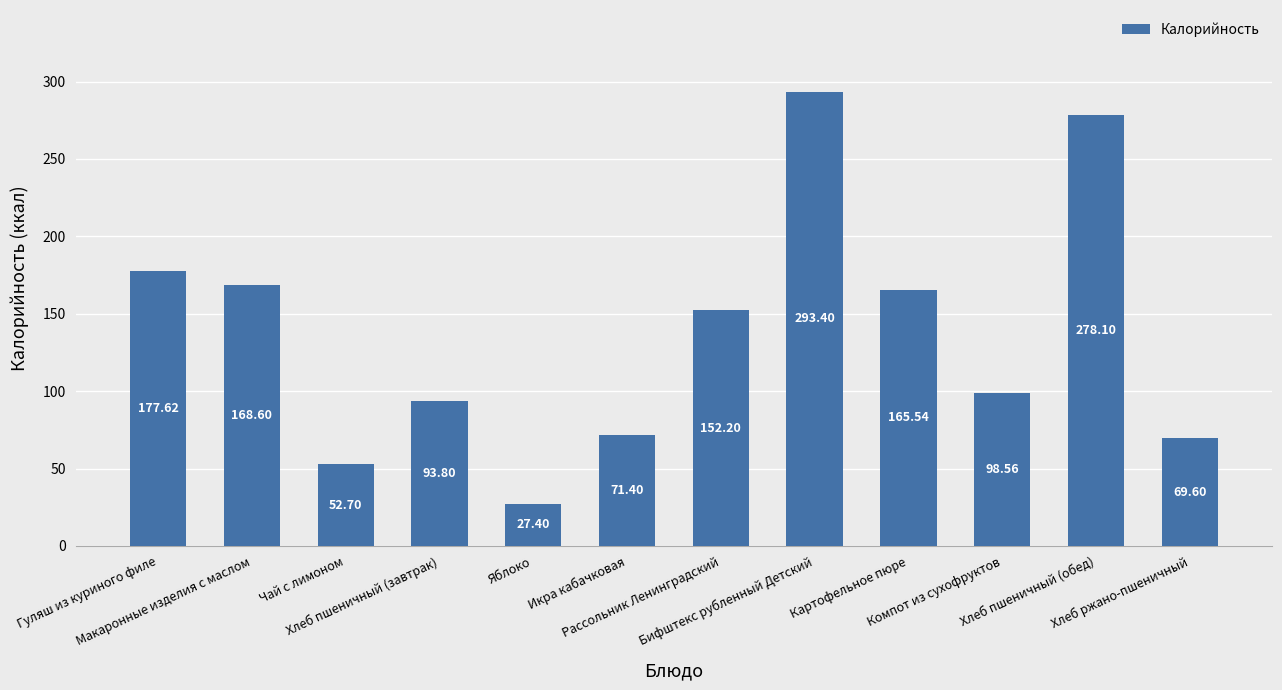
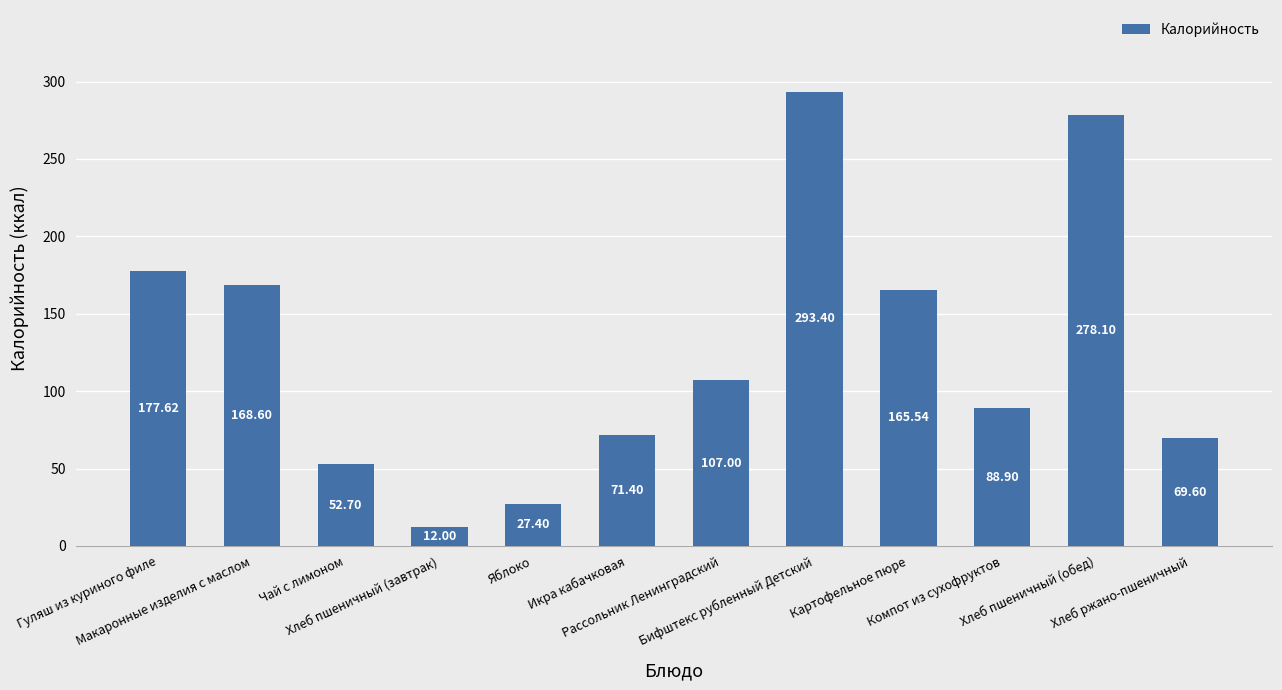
Хлеб пшеничный (завтрак): 93.80 -> 12.00
Рассольник Ленинградский: 152.20 -> 107.00
Компот из сухофруктов: 98.56 -> 88.90
